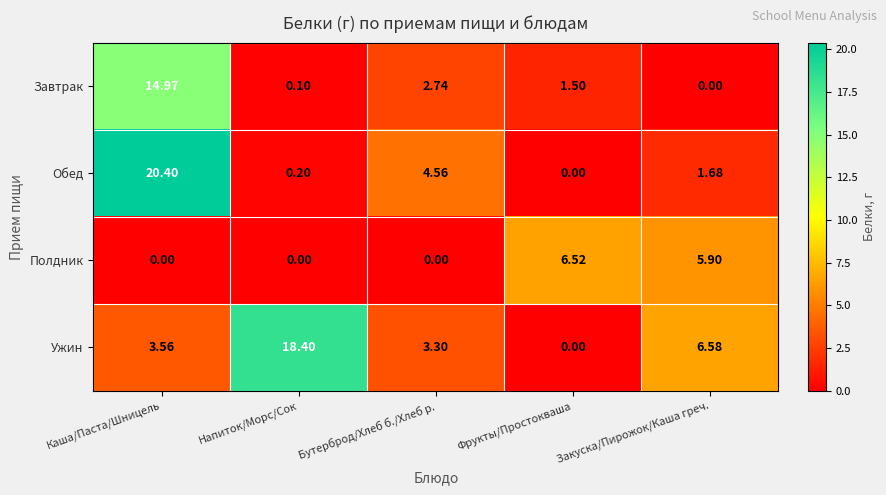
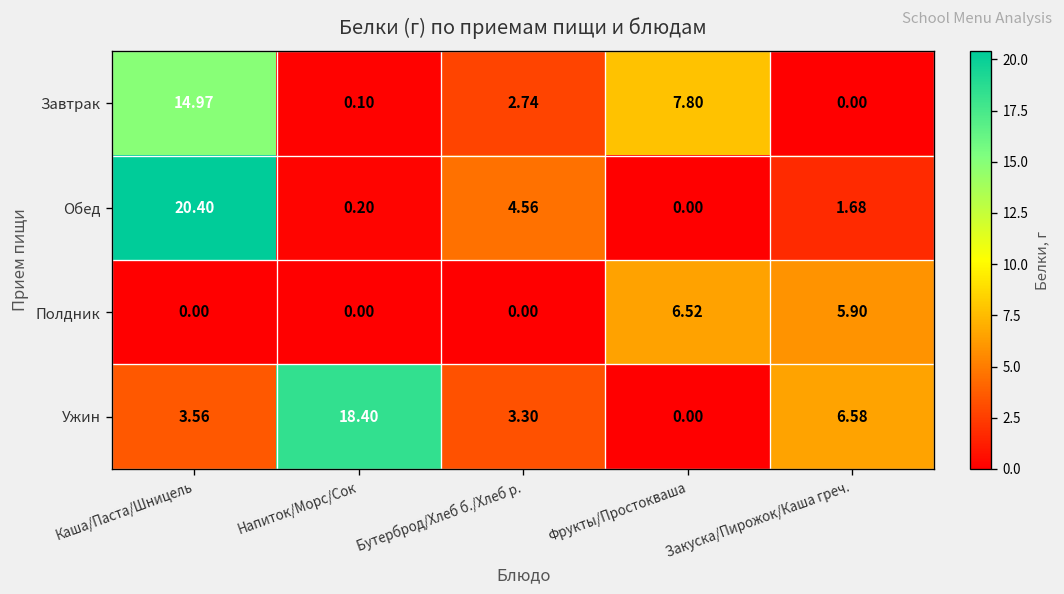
Завтрак, Фрукты/Простокваша: 1.50 -> 7.80
